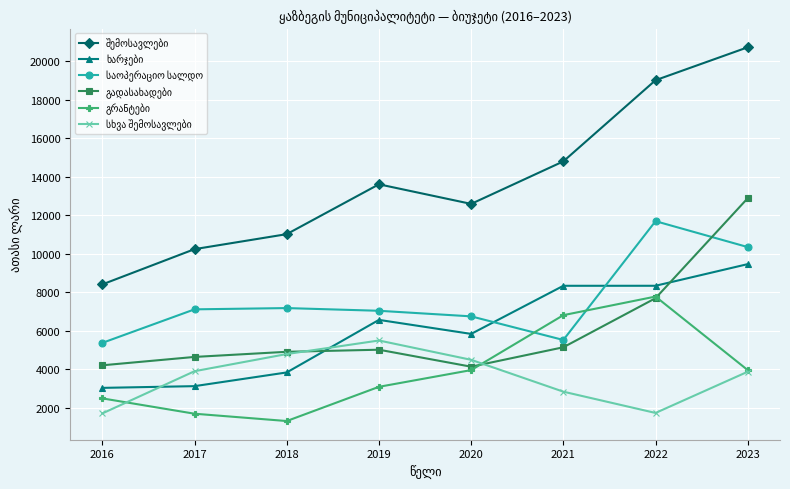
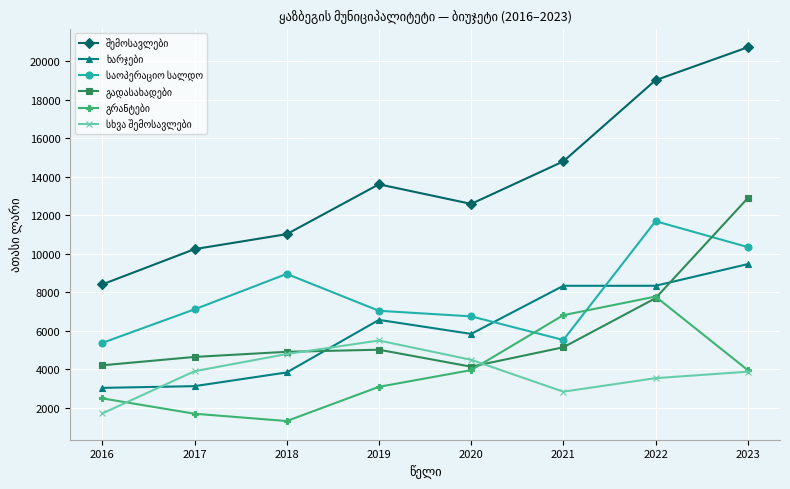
საოპერაციო სალდო, 2018: 7200 -> 9000
სხვა შემოსავლები, 2022: 1700 -> 3500
